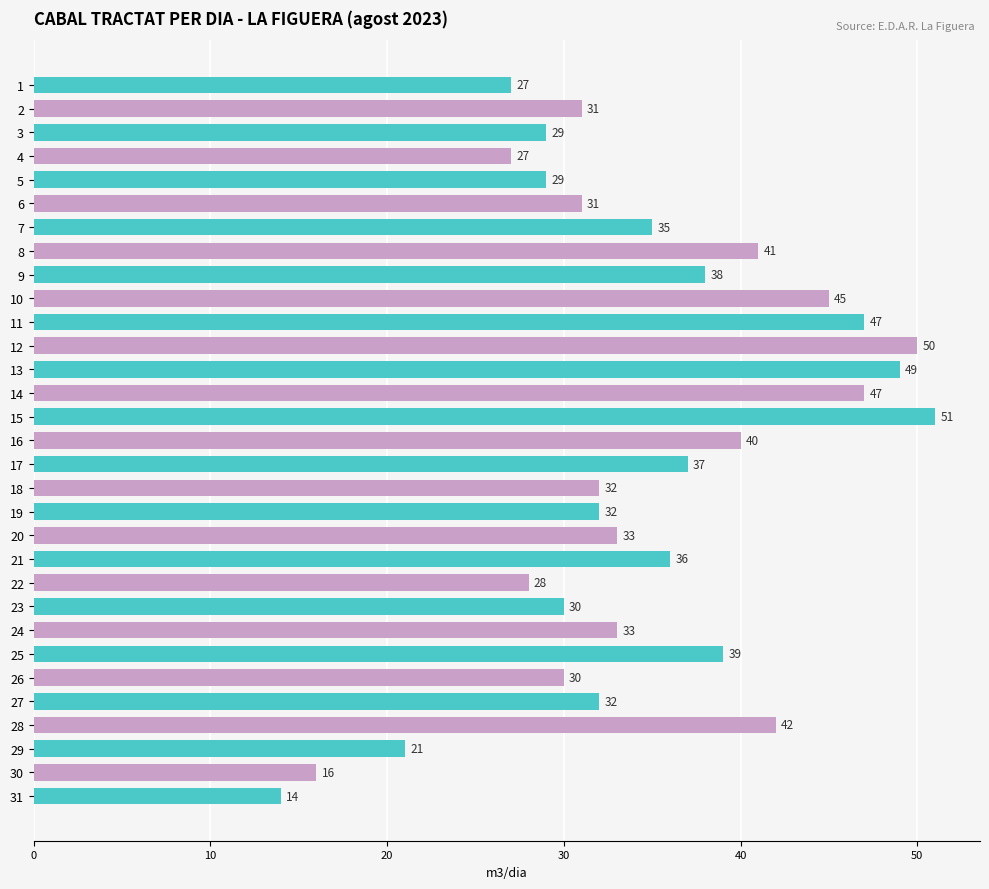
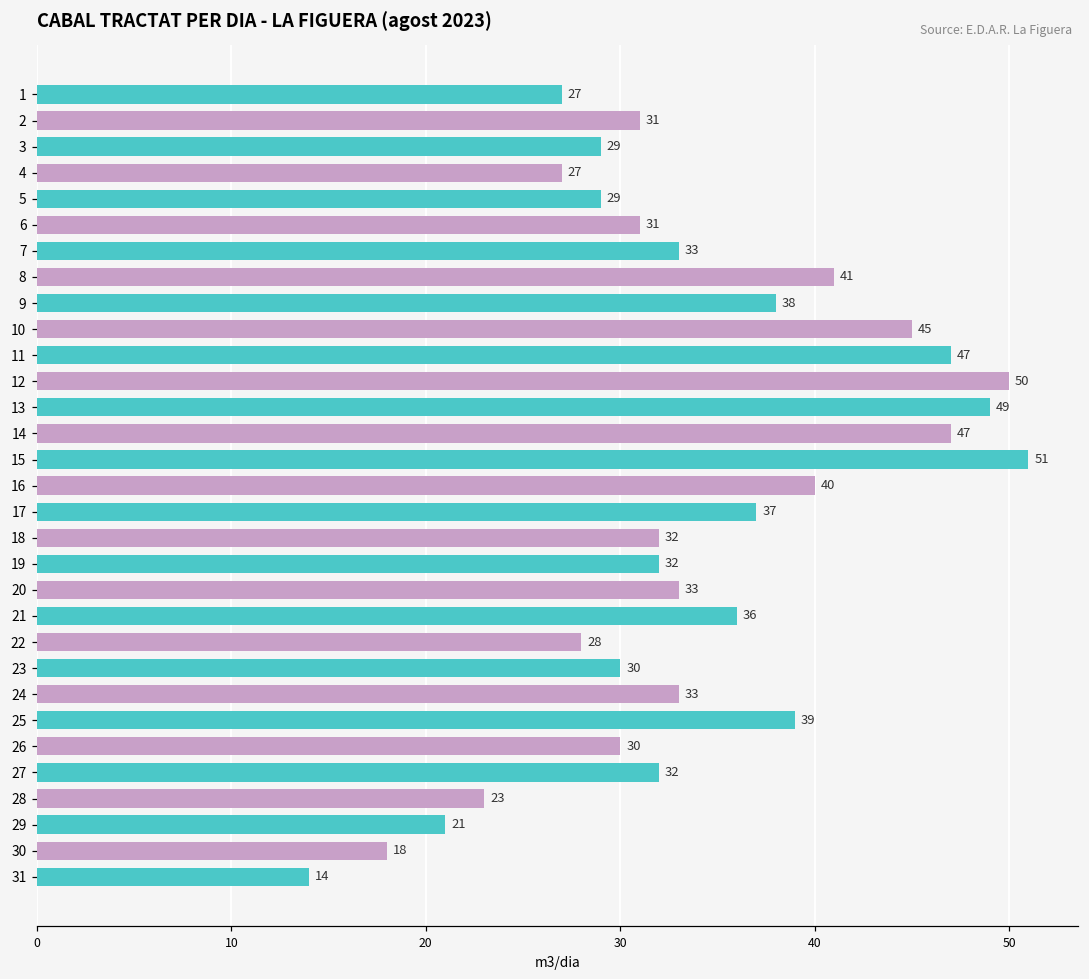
7: 35 -> 33
28: 42 -> 23
30: 16 -> 18
